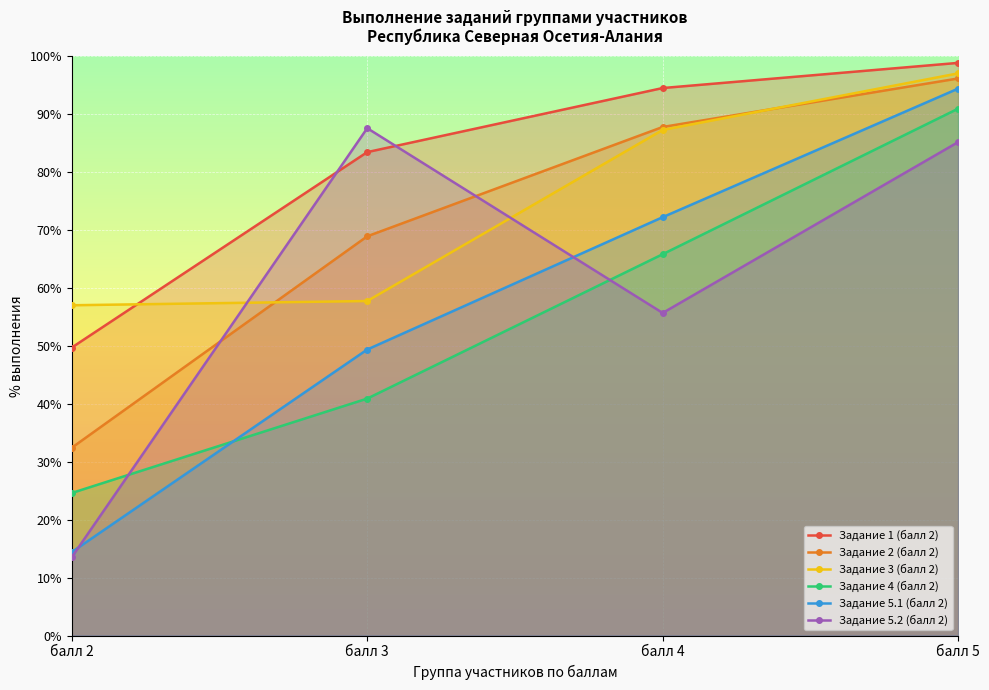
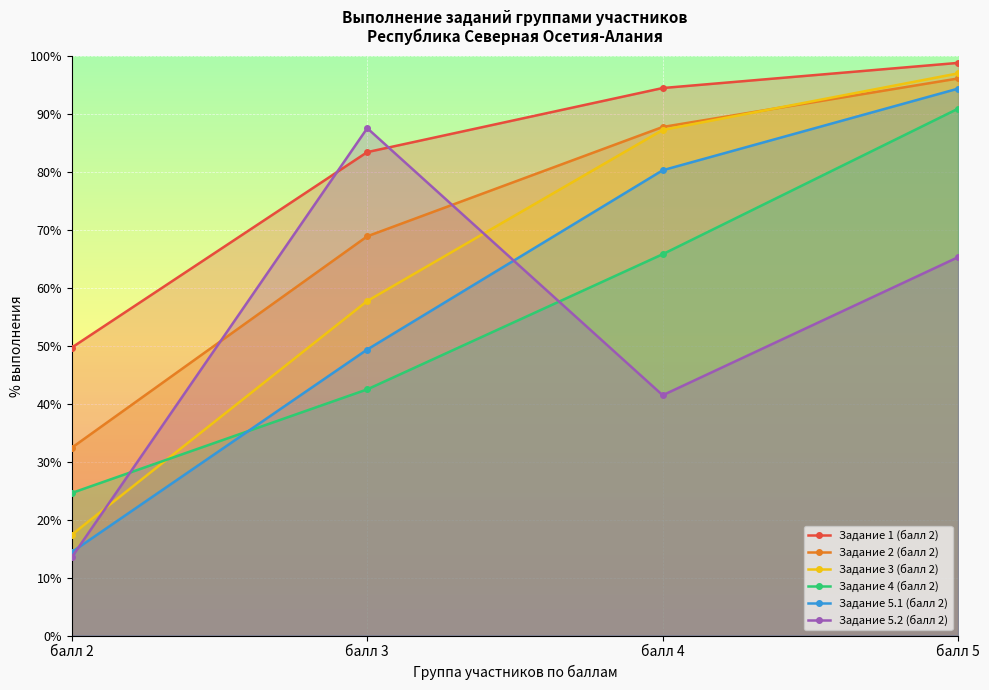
Задание 3 (балл 2), балл 2: 57% -> 17%
Задание 4 (балл 2), балл 3: 41% -> 42%
Задание 5.1 (балл 2), балл 4: 72% -> 80%
Задание 5.2 (балл 2), балл 4: 56% -> 41%
Задание 5.2 (балл 2), балл 5: 85% -> 65%
